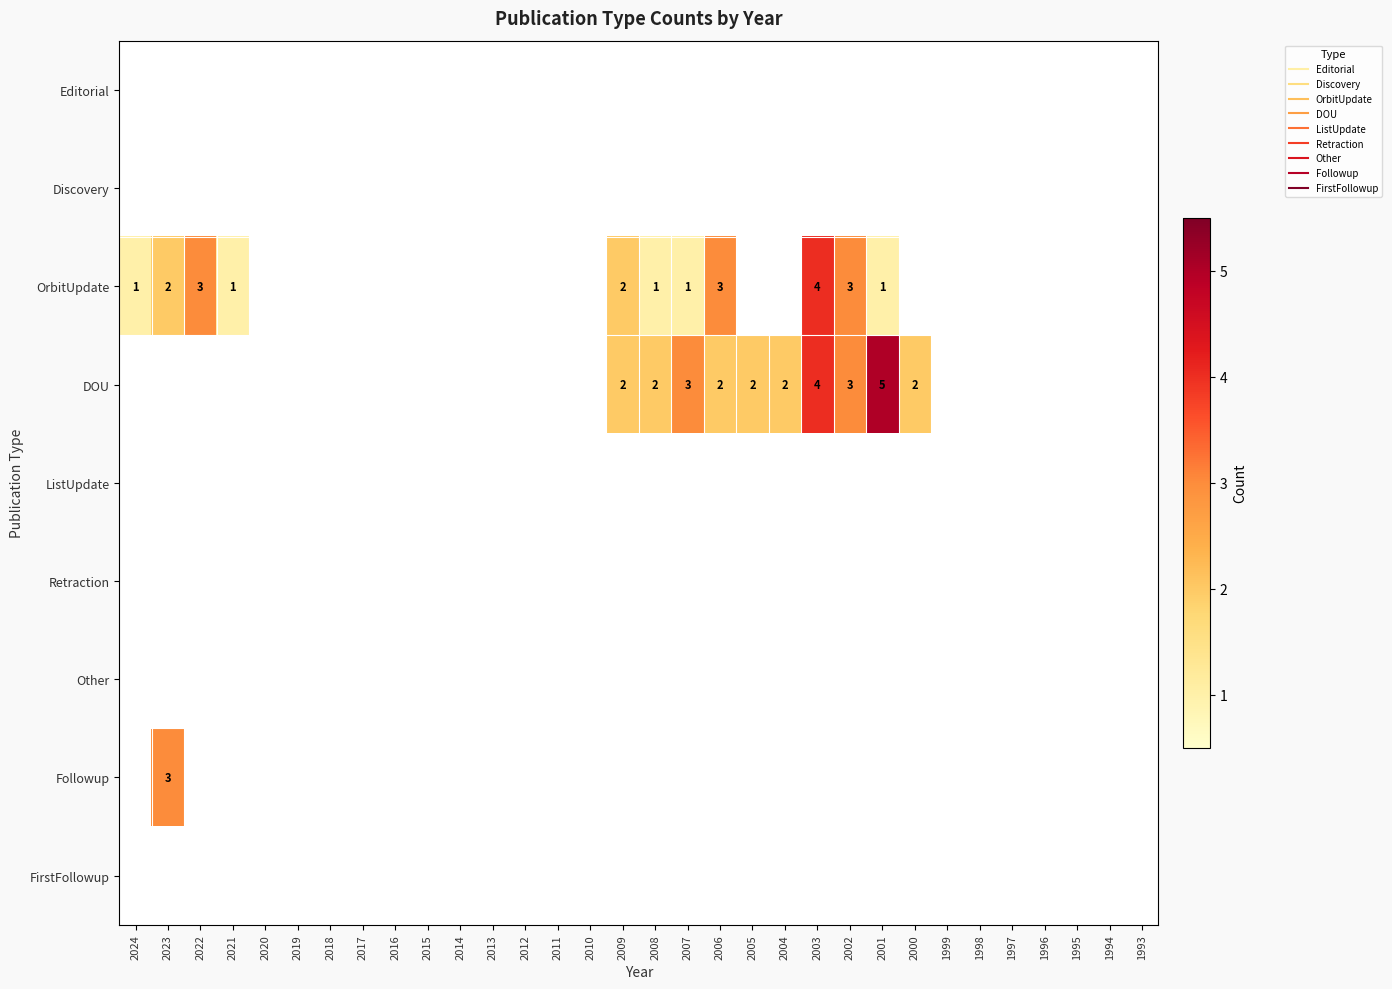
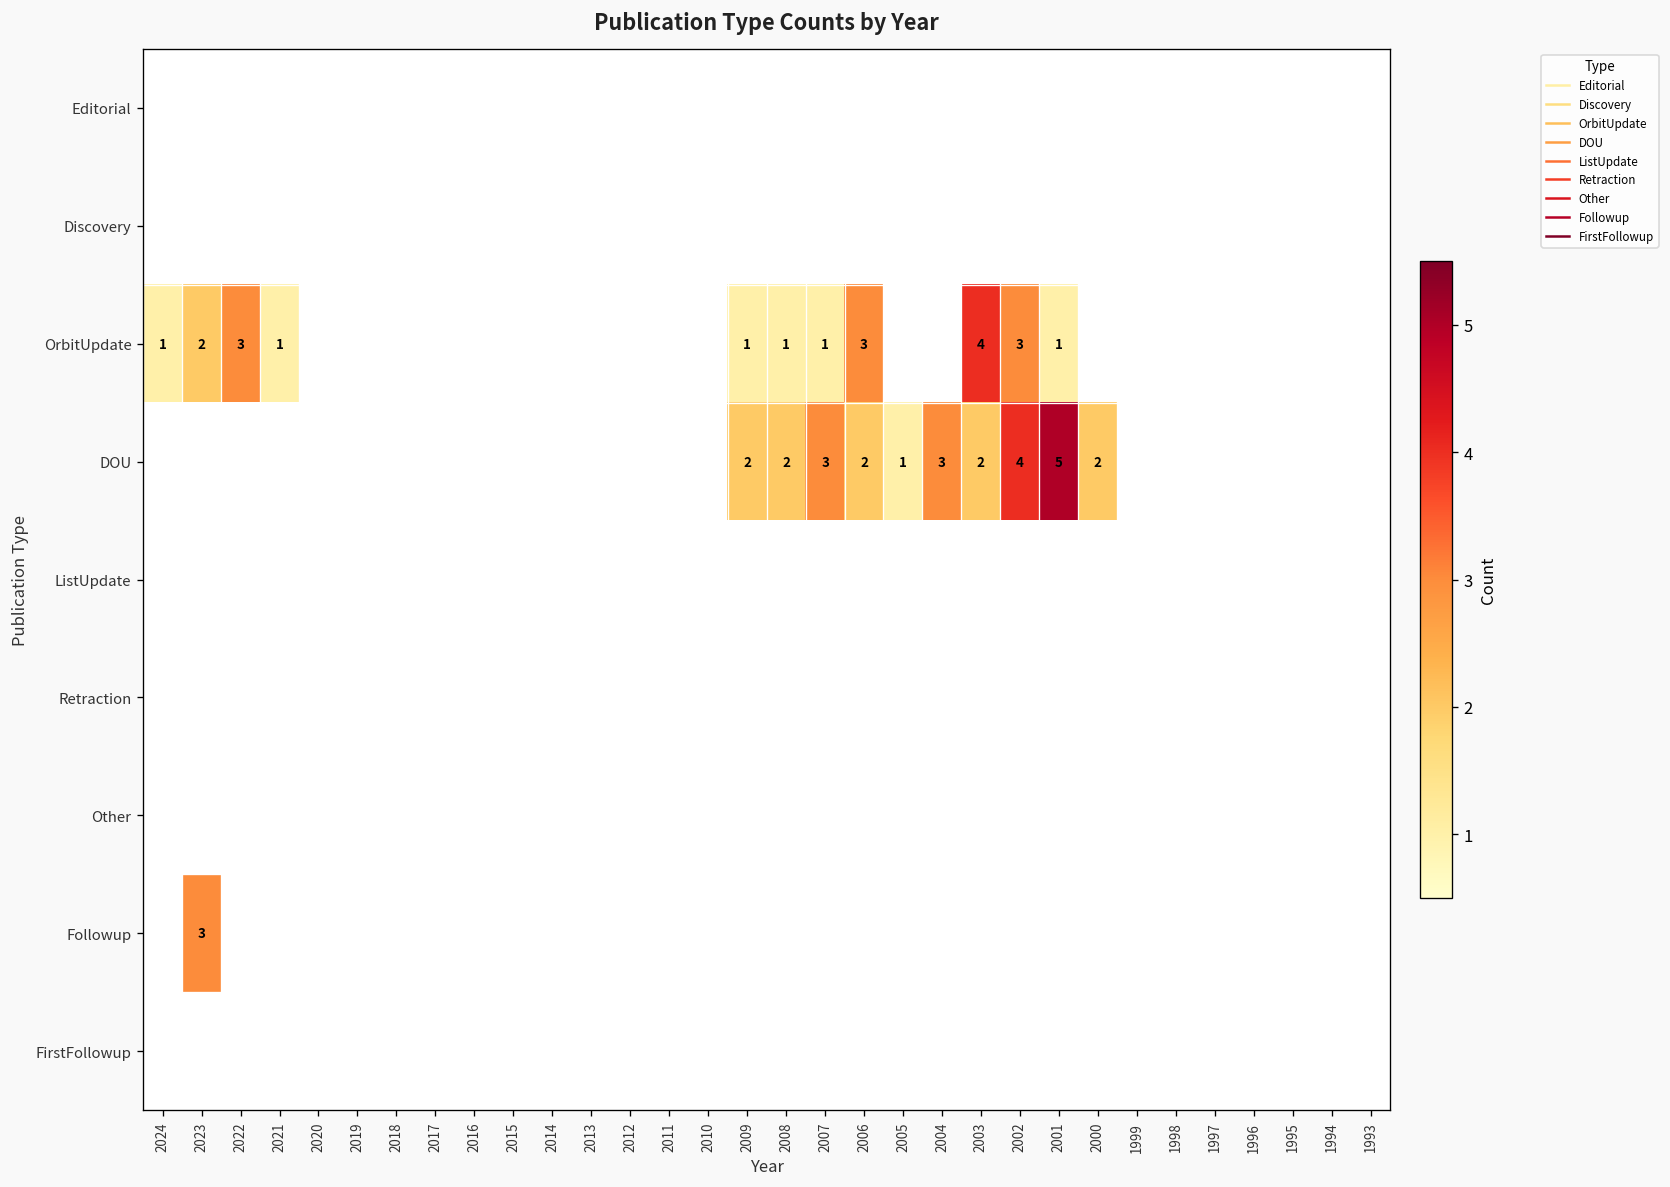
OrbitUpdate, 2009: 2 -> 1
DOU, 2005: 2 -> 1
DOU, 2004: 2 -> 3
DOU, 2003: 4 -> 2
DOU, 2002: 3 -> 4
